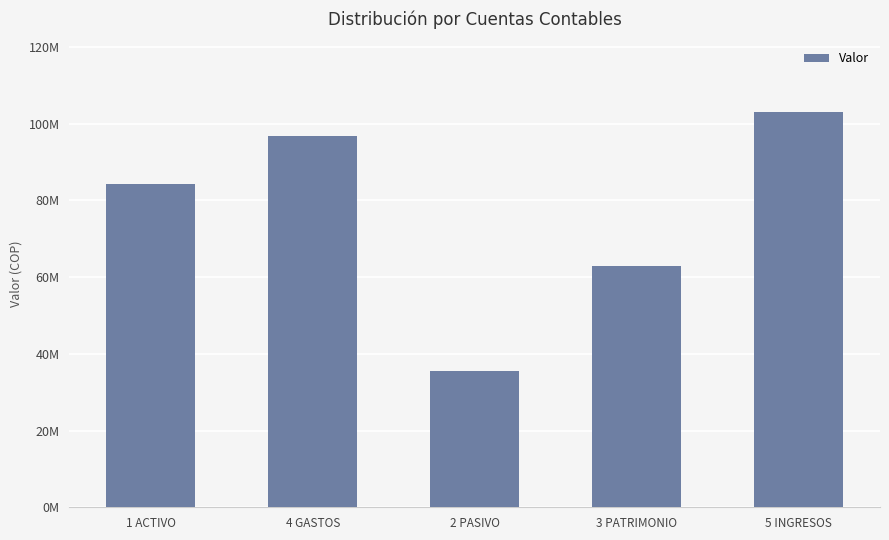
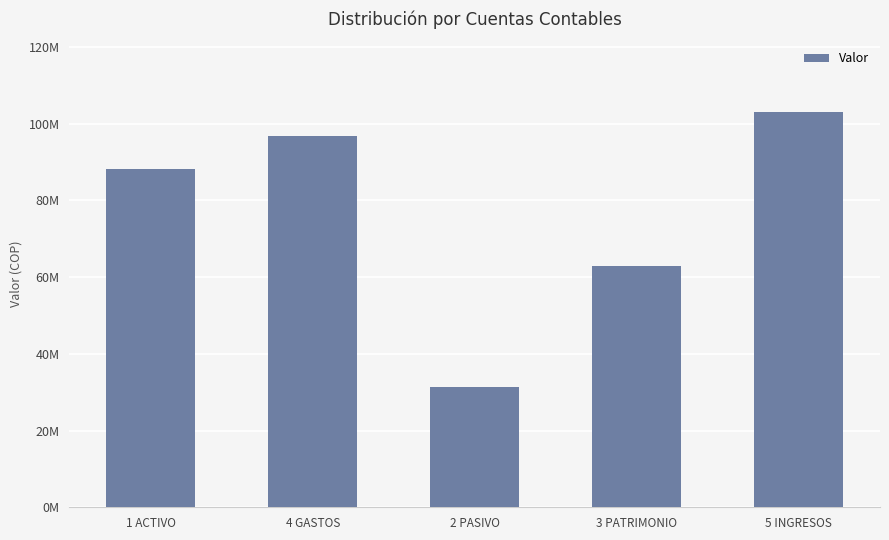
1 ACTIVO: 84000000 -> 88000000
2 PASIVO: 36000000 -> 31000000
